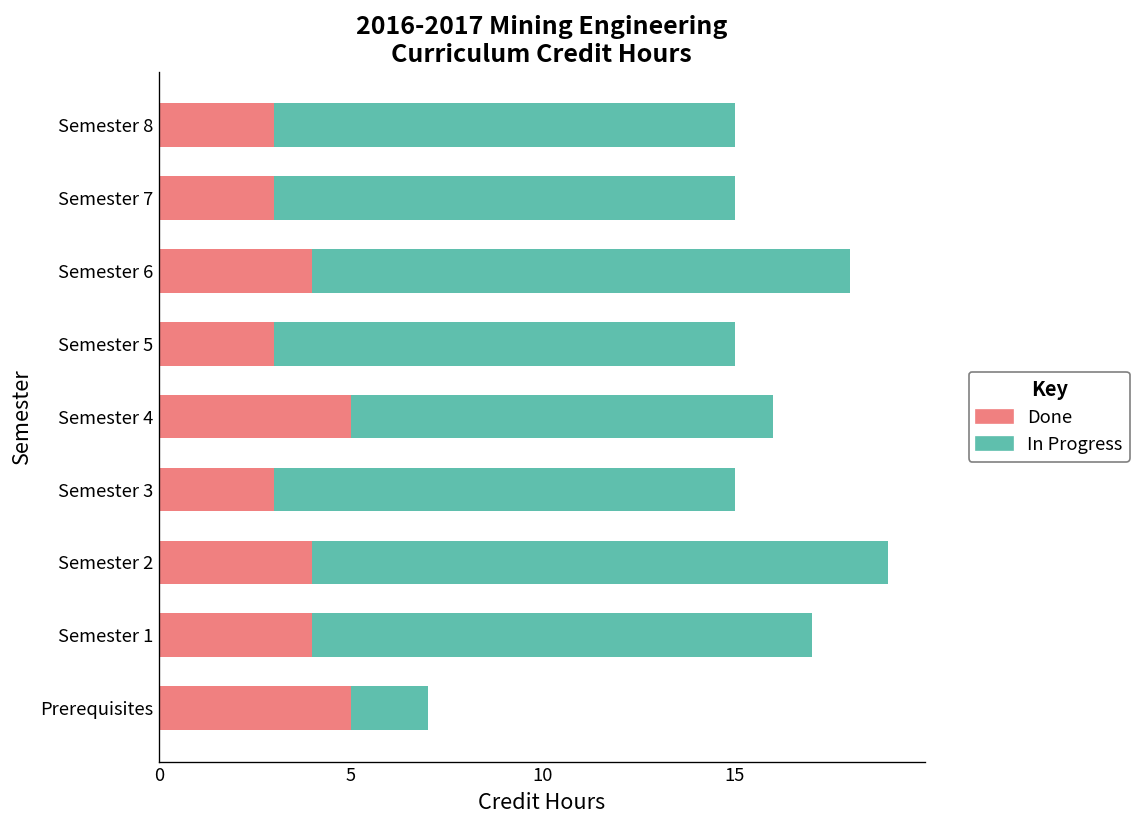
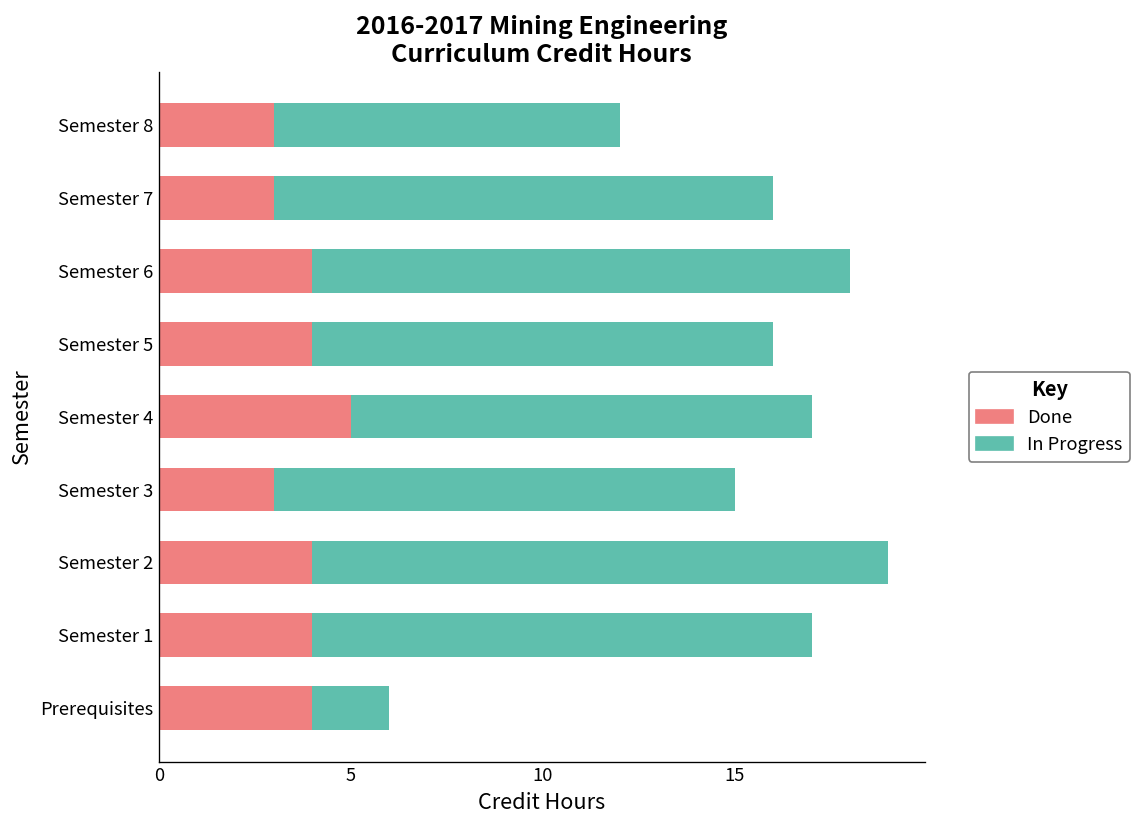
In Progress, Semester 8: 12 -> 9
In Progress, Semester 7: 12 -> 13
Done, Semester 5: 3 -> 4
In Progress, Semester 4: 11 -> 12
Done, Prerequisites: 5 -> 4
